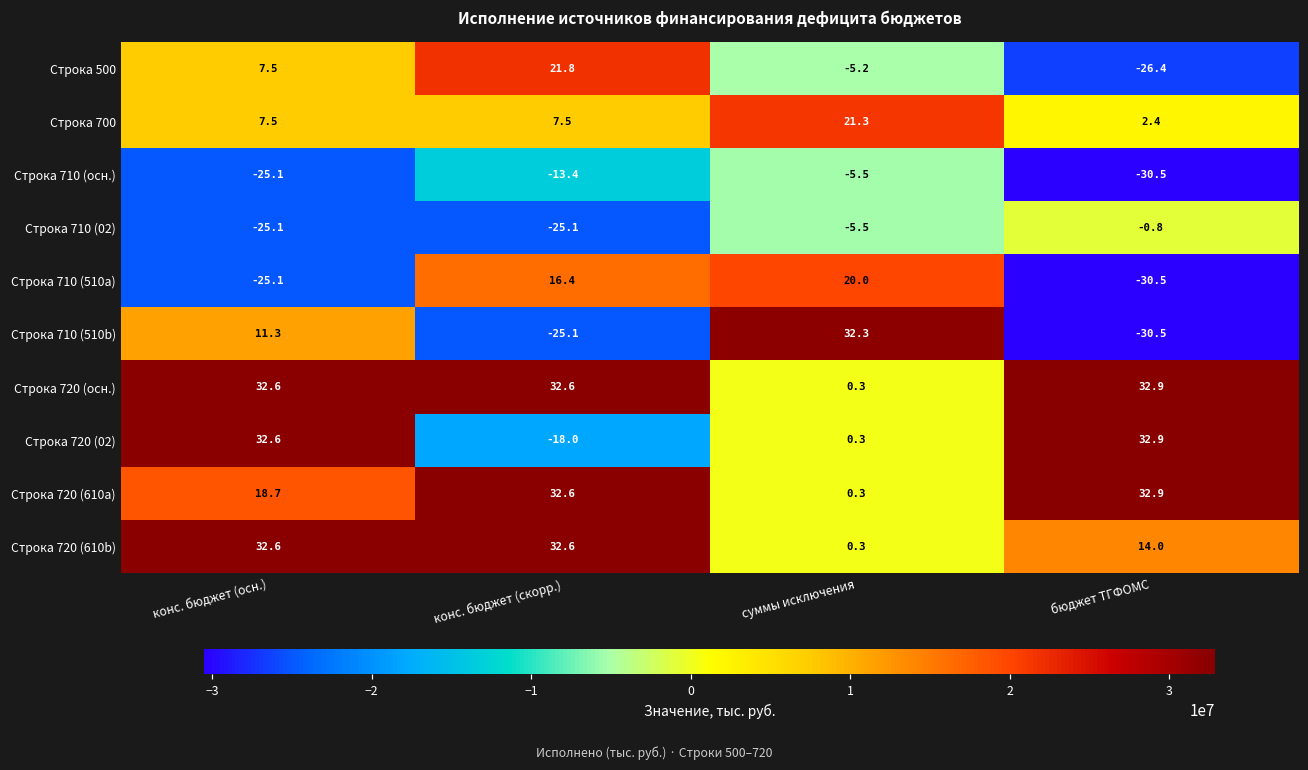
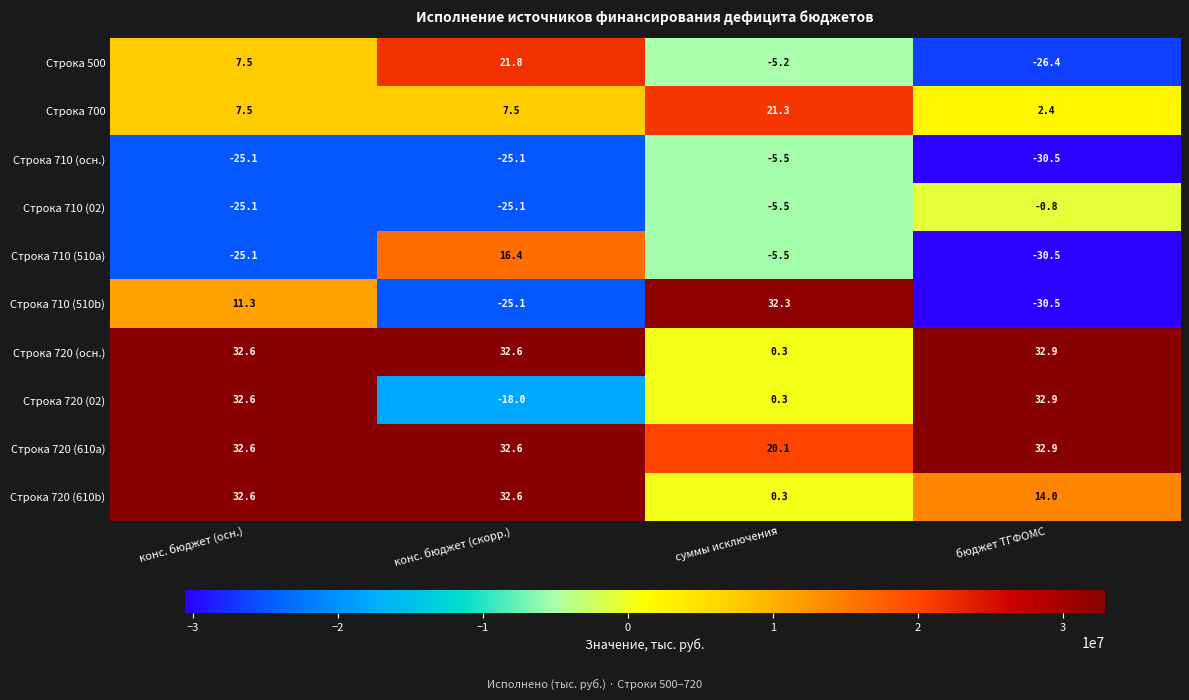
Строка 710 (осн.), конс. бюджет (скорр.): -13.4 -> -25.1
Строка 710 (510a), суммы исключения: 20.0 -> -5.5
Строка 720 (610a), конс. бюджет (осн.): 18.7 -> 32.6
Строка 720 (610a), суммы исключения: 0.3 -> 20.1
